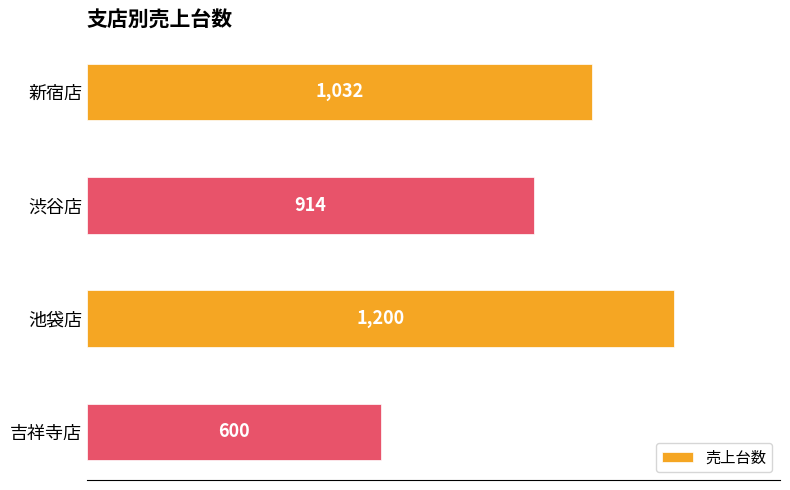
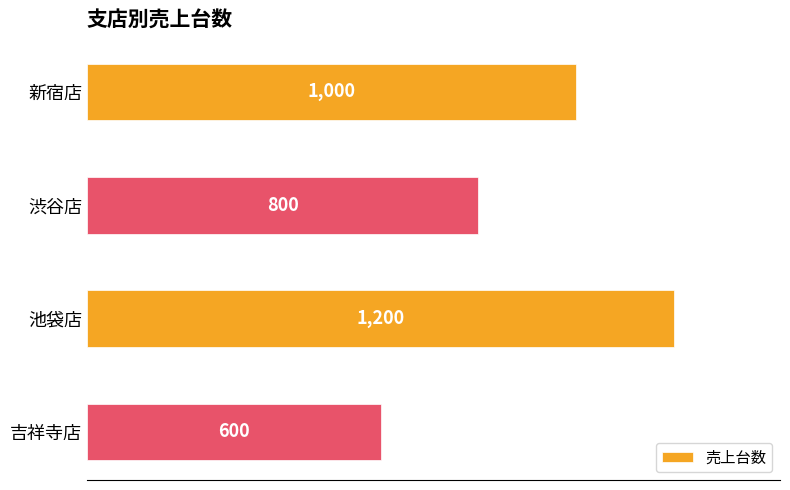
新宿店: 1,032 -> 1,000
渋谷店: 914 -> 800
